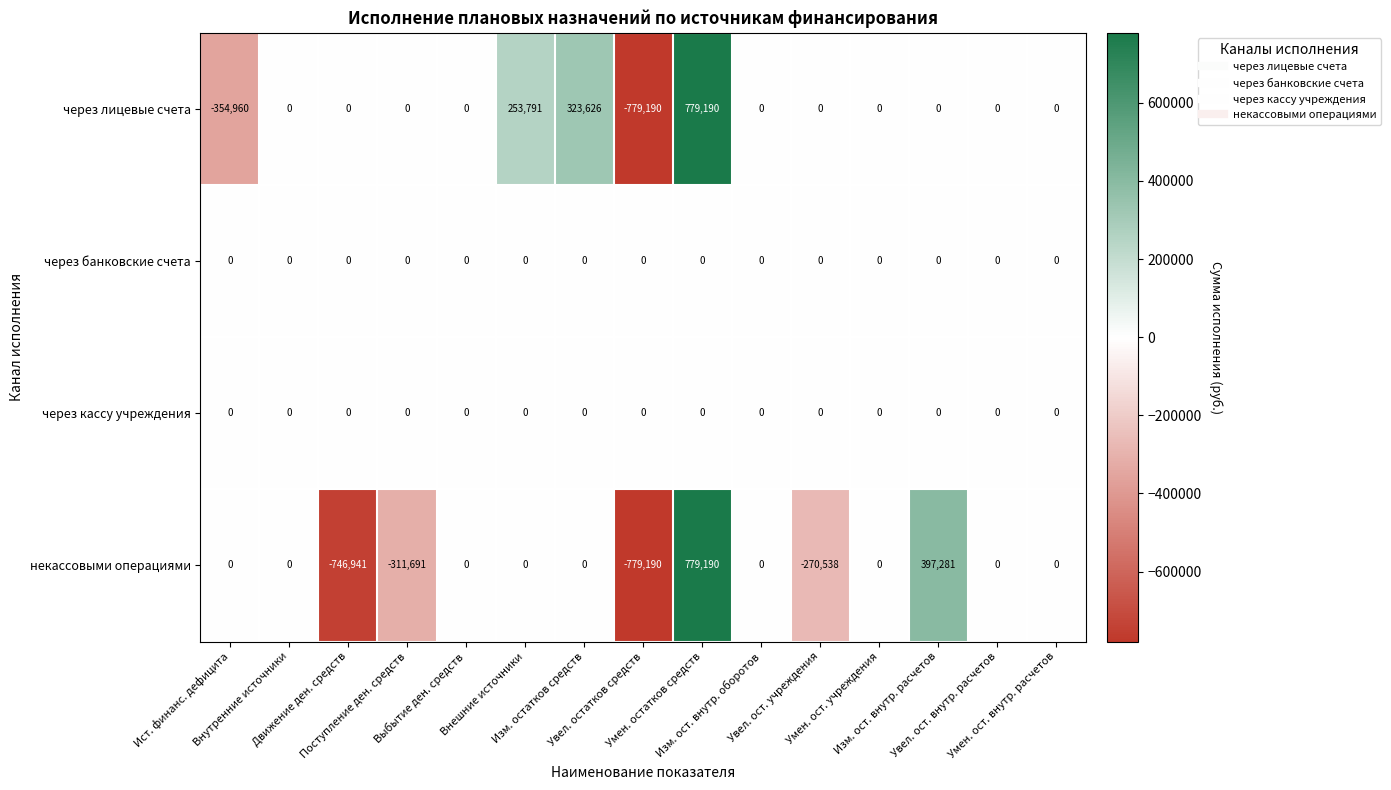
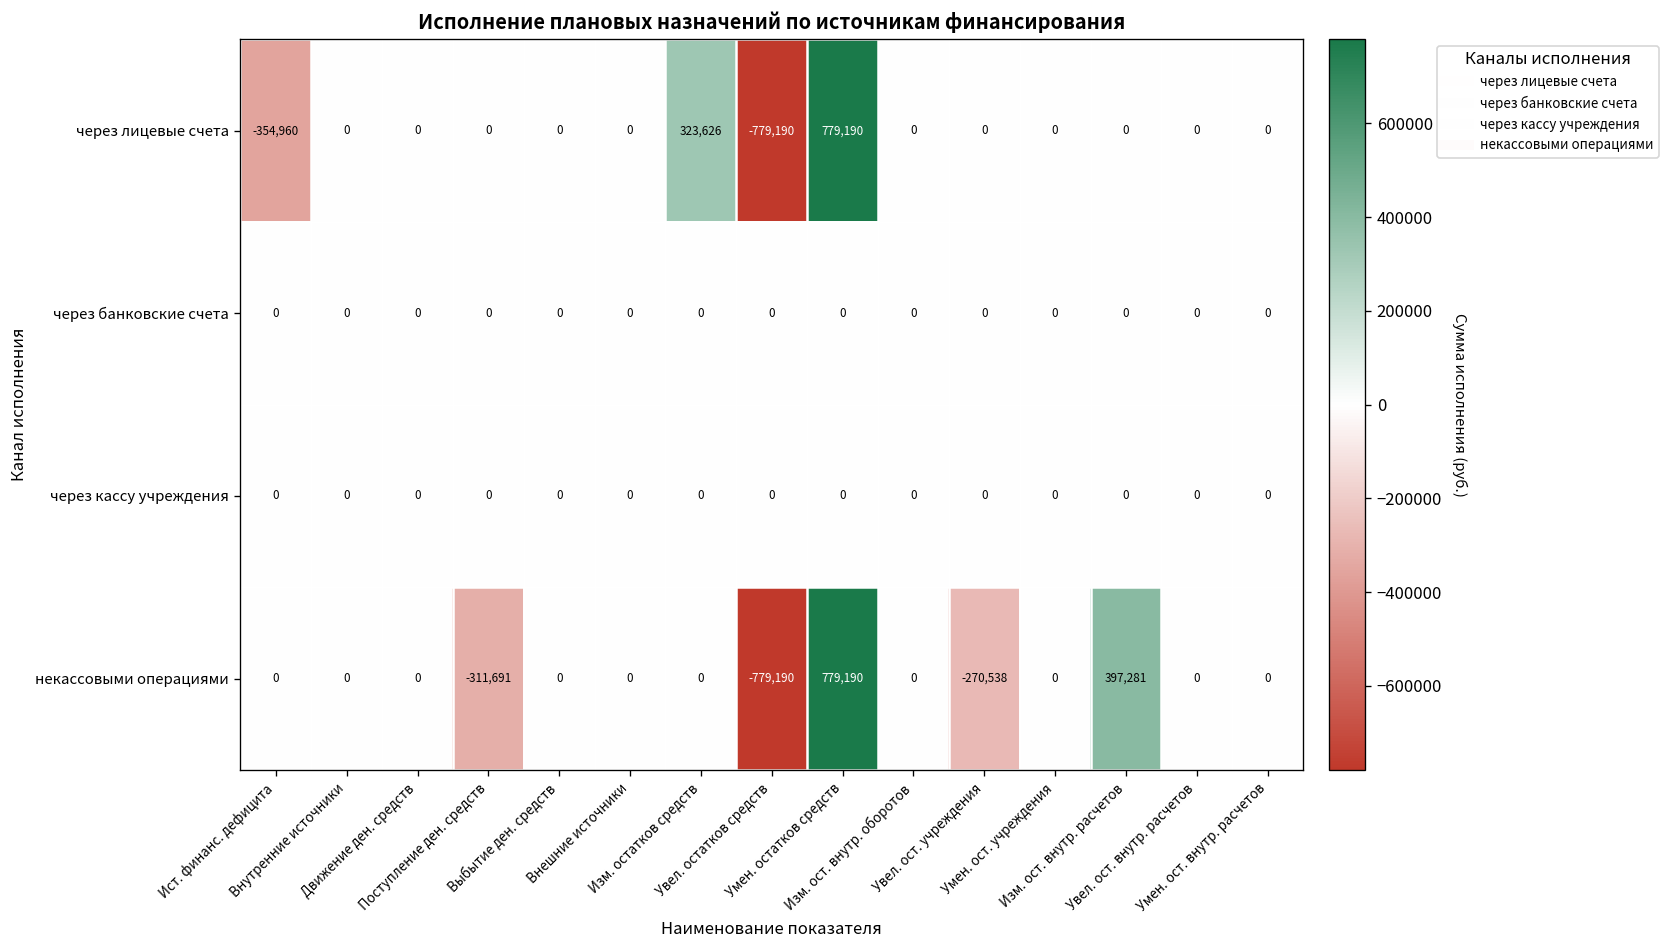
через лицевые счета, Внешние источники: 253,791 -> 0
некассовыми операциями, Движение ден. средств: -746,941 -> 0
